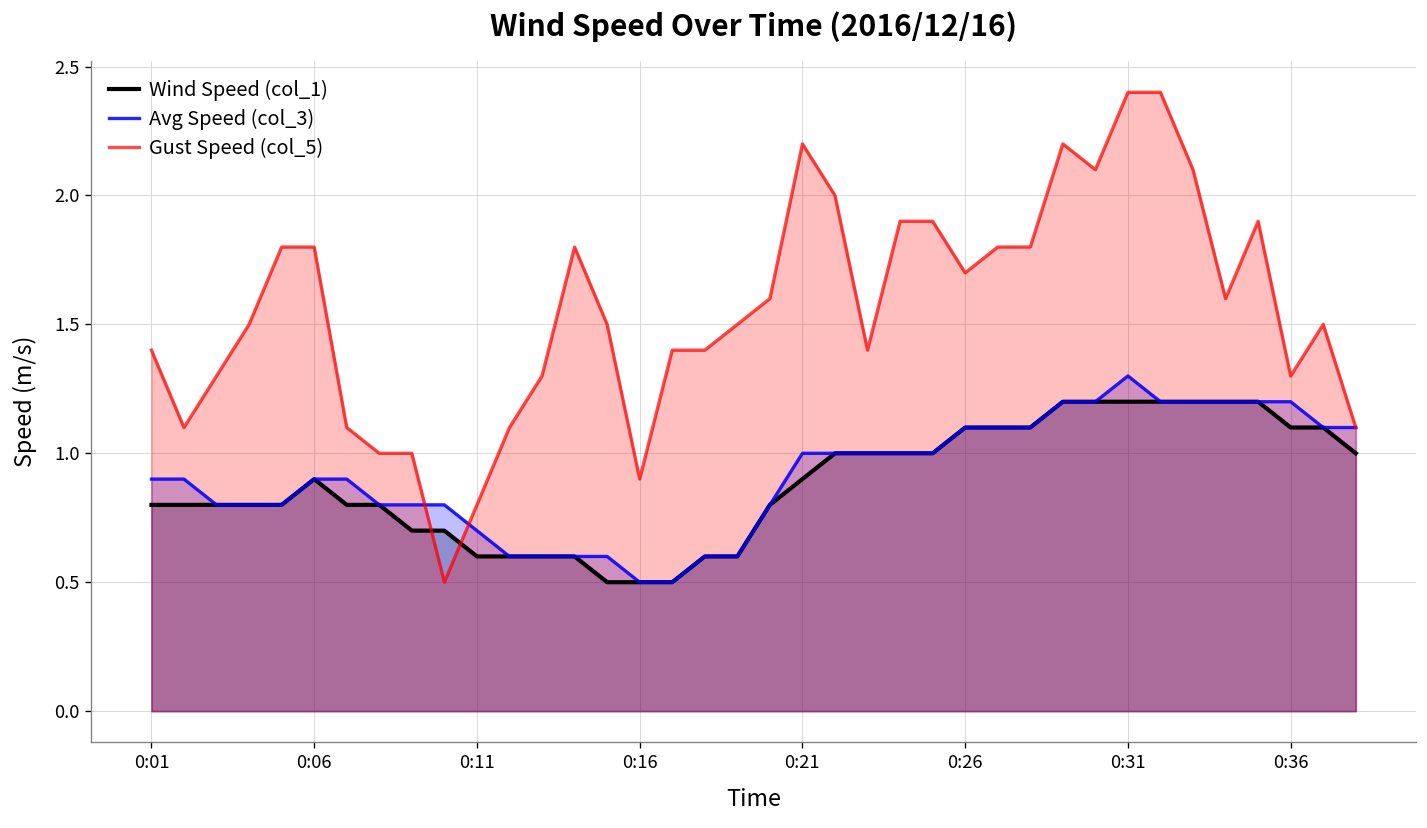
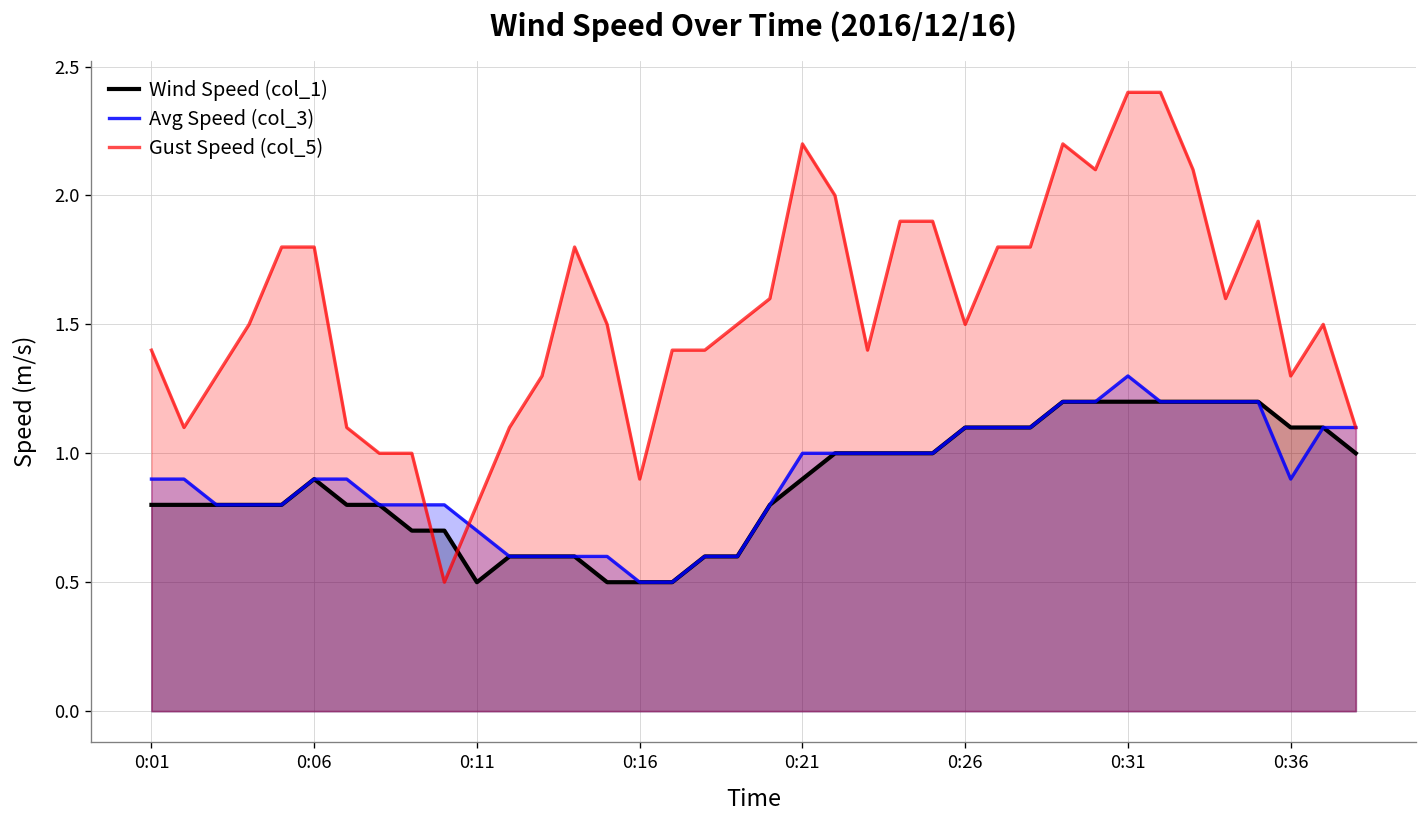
Wind Speed (col_1), 0:11: 0.6 -> 0.5
Gust Speed (col_5), 0:26: 1.7 -> 1.5
Avg Speed (col_3), 0:36: 1.2 -> 0.9
